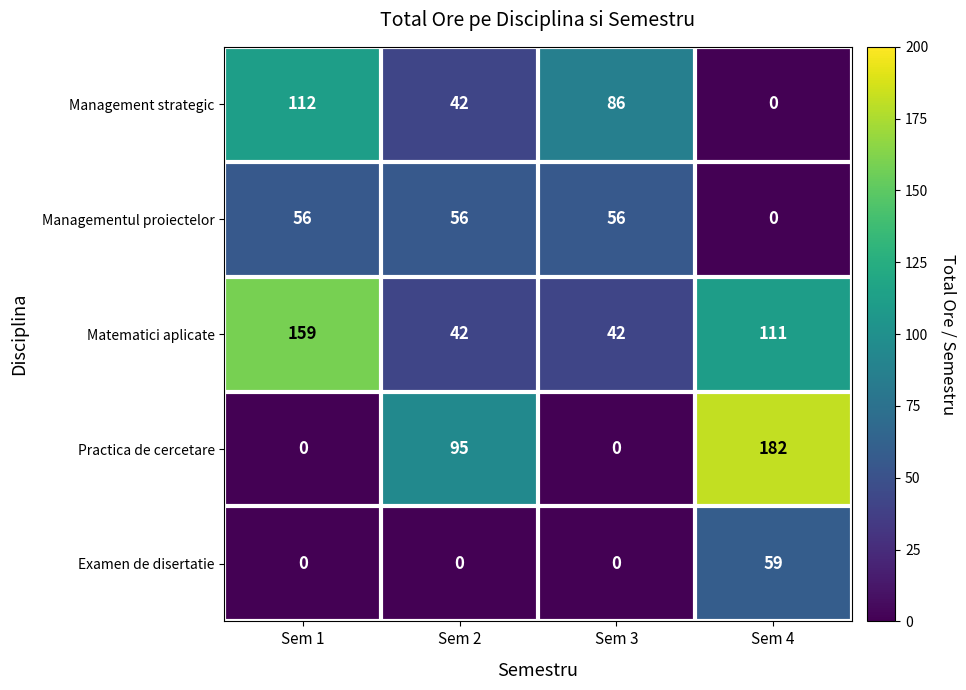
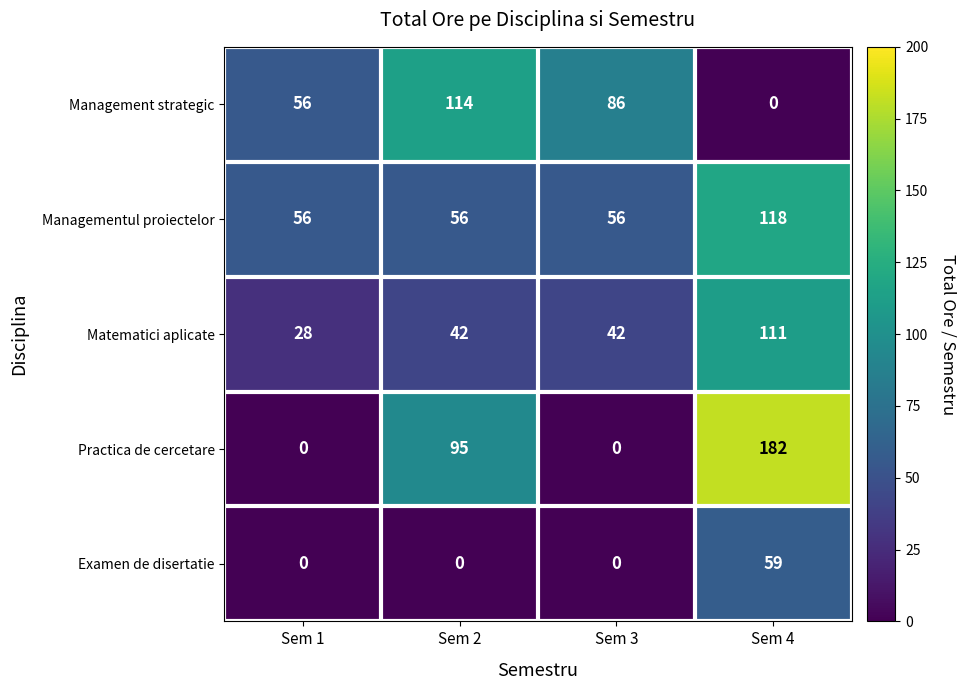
Management strategic, Sem 1: 112 -> 56
Management strategic, Sem 2: 42 -> 114
Managementul proiectelor, Sem 4: 0 -> 118
Matematici aplicate, Sem 1: 159 -> 28
